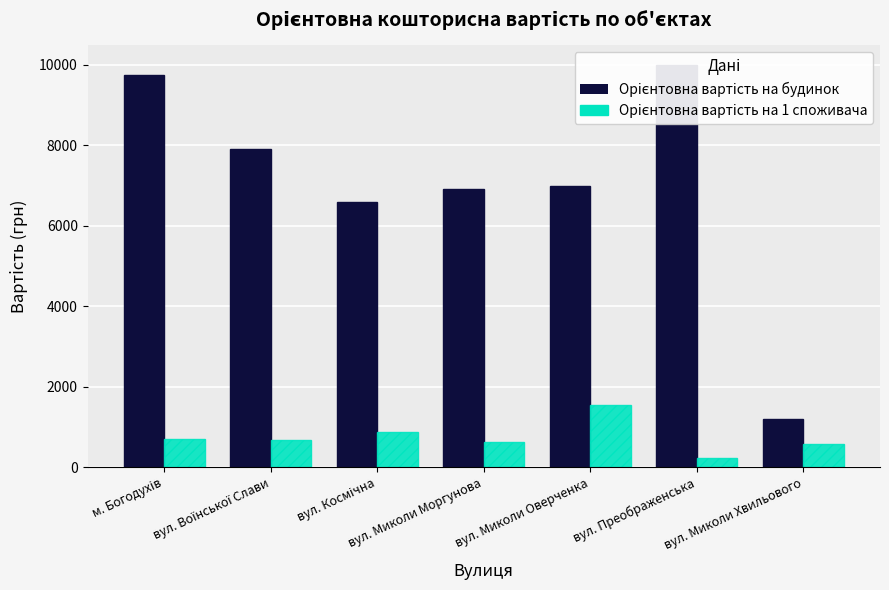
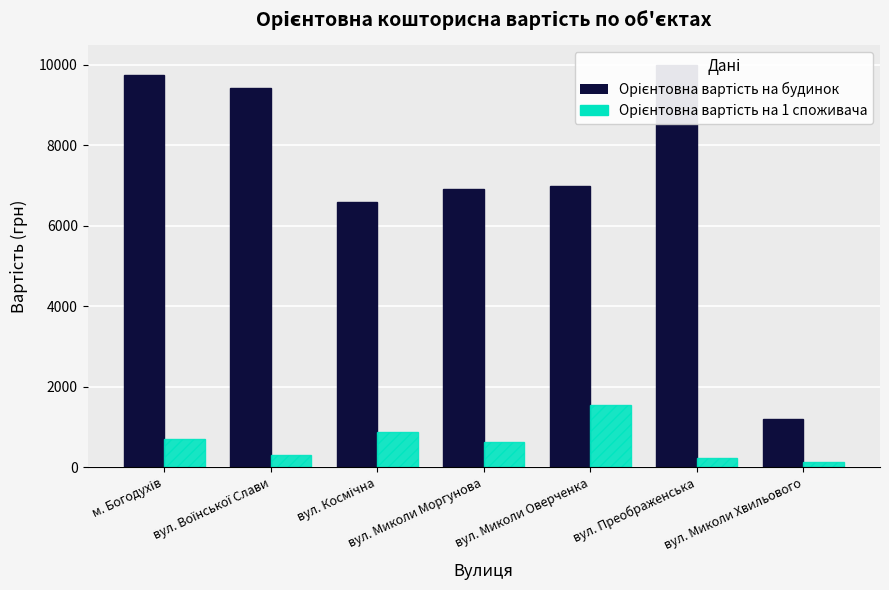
Орієнтовна вартість на будинок, вул. Воїнської Слави: 7900 -> 9400
Орієнтовна вартість на 1 споживача, вул. Воїнської Слави: 700 -> 300
Орієнтовна вартість на 1 споживача, вул. Миколи Хвильового: 600 -> 100
